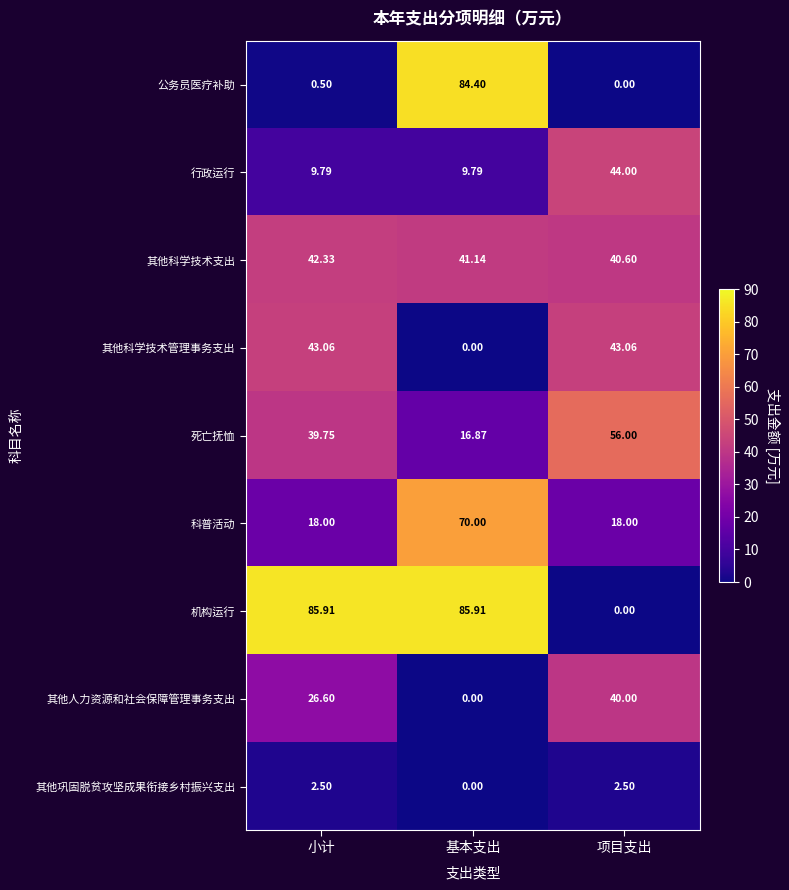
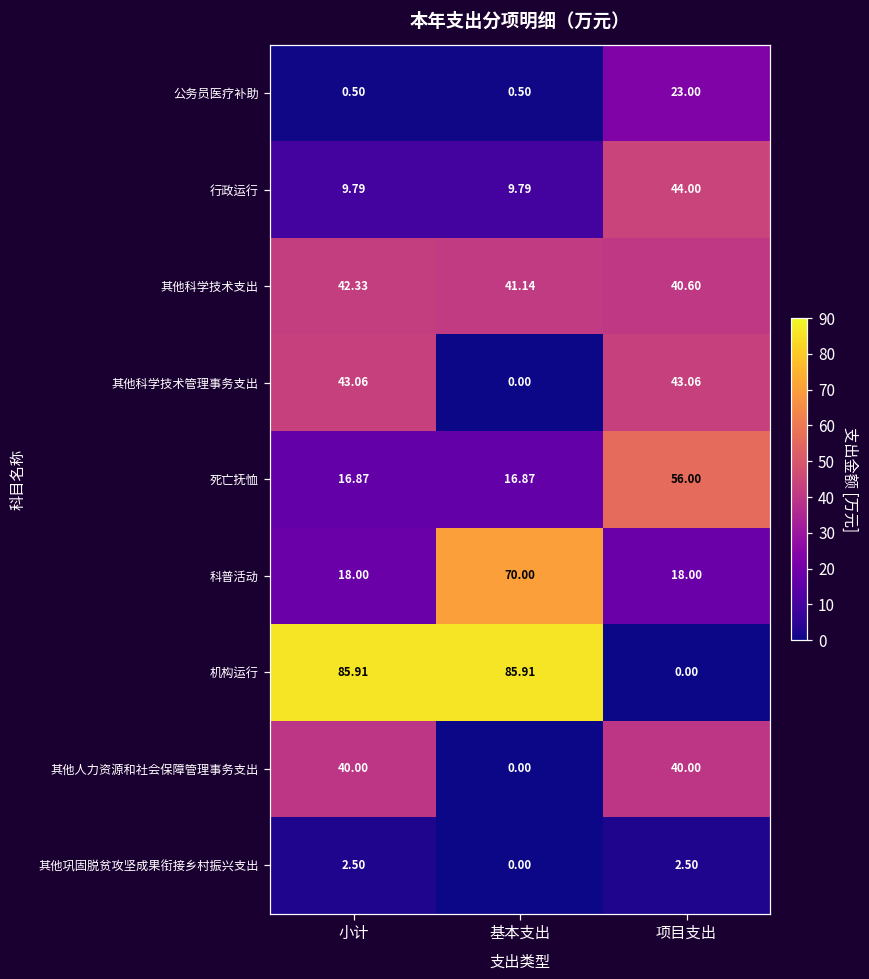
公务员医疗补助, 基本支出: 84.40 -> 0.50
公务员医疗补助, 项目支出: 0.00 -> 23.00
死亡抚恤, 小计: 39.75 -> 16.87
其他人力资源和社会保障管理事务支出, 小计: 26.60 -> 40.00
